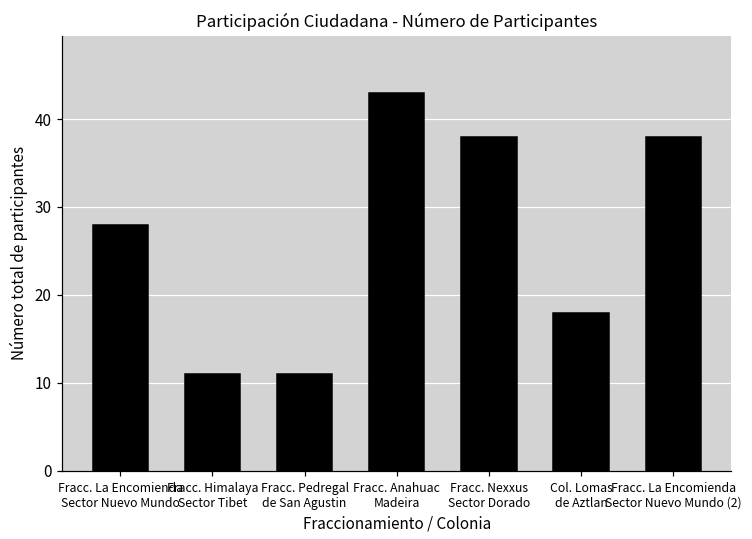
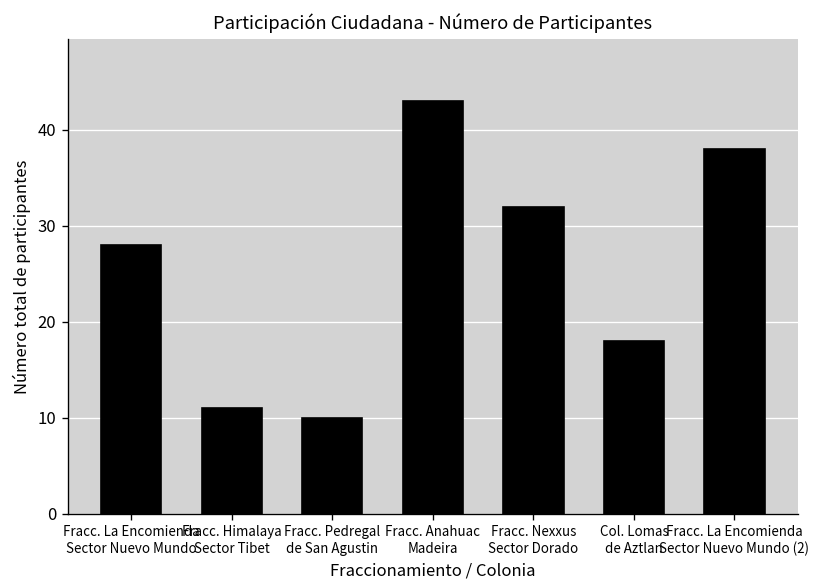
Fracc. Pedregal de San Agustin: 11 -> 10
Fracc. Nexxus Sector Dorado: 38 -> 32
